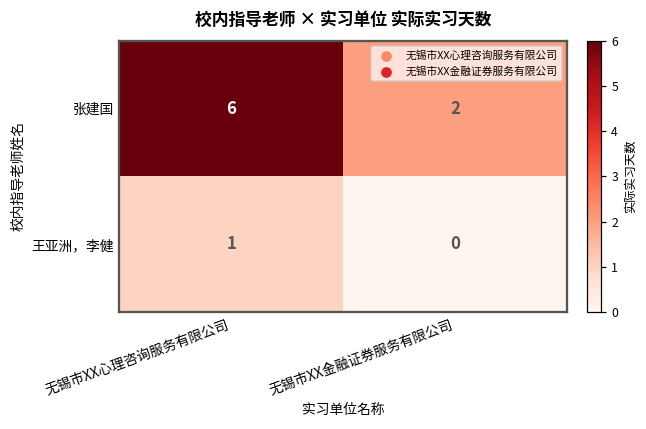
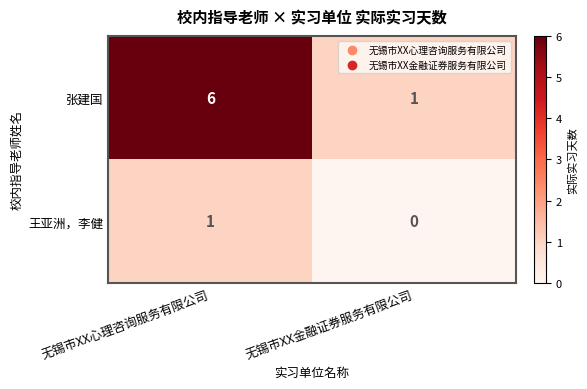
张建国, 无锡市XX金融证券服务有限公司: 2 -> 1
